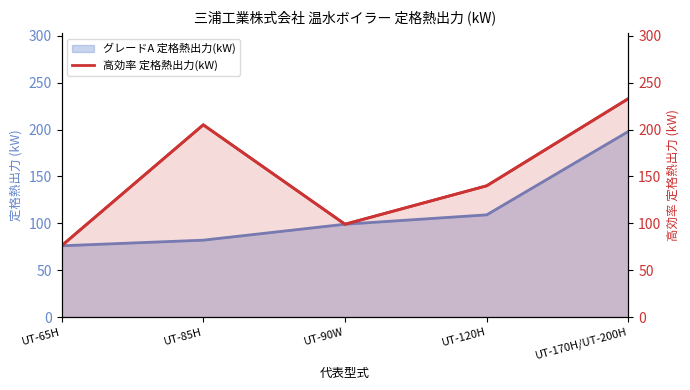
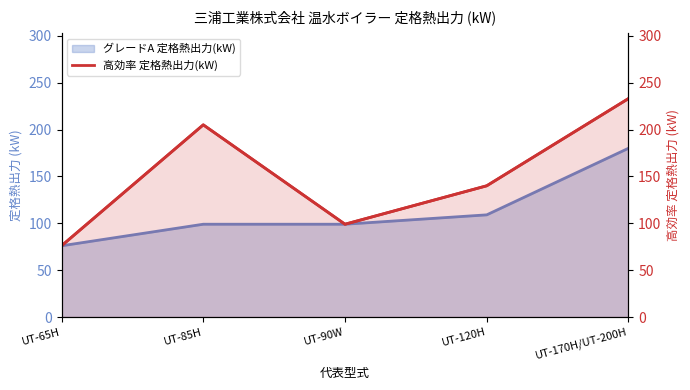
グレードA 定格熱出力(kW), UT-85H: 80 -> 100
グレードA 定格熱出力(kW), UT-170H/UT-200H: 200 -> 180
